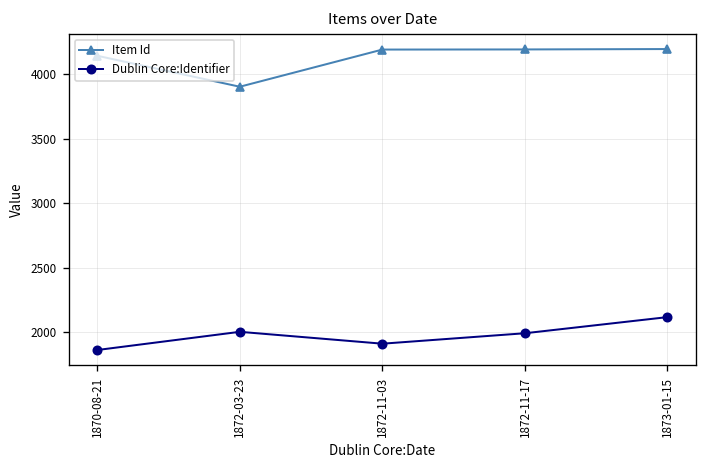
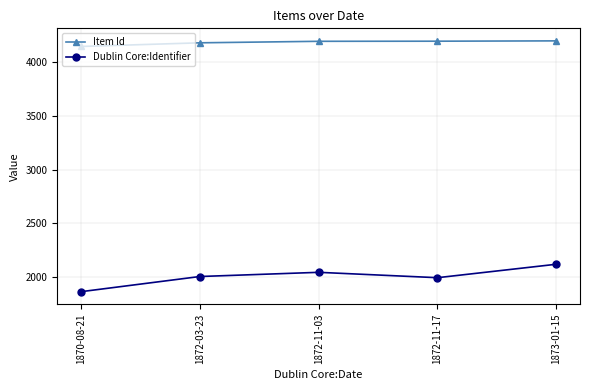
Item Id, 1872-03-23: 3900 -> 4180
Dublin Core:Identifier, 1872-11-03: 1910 -> 2040
